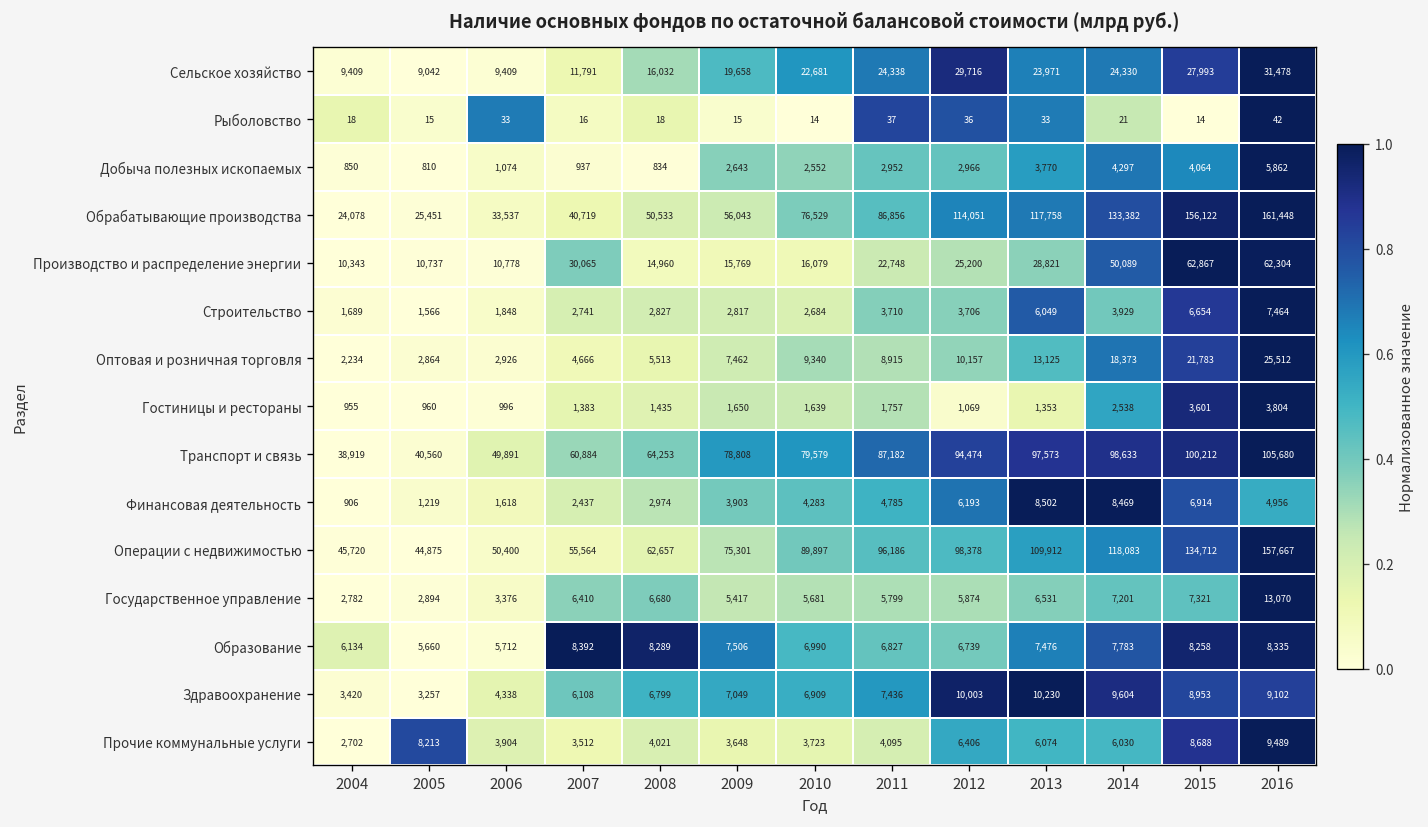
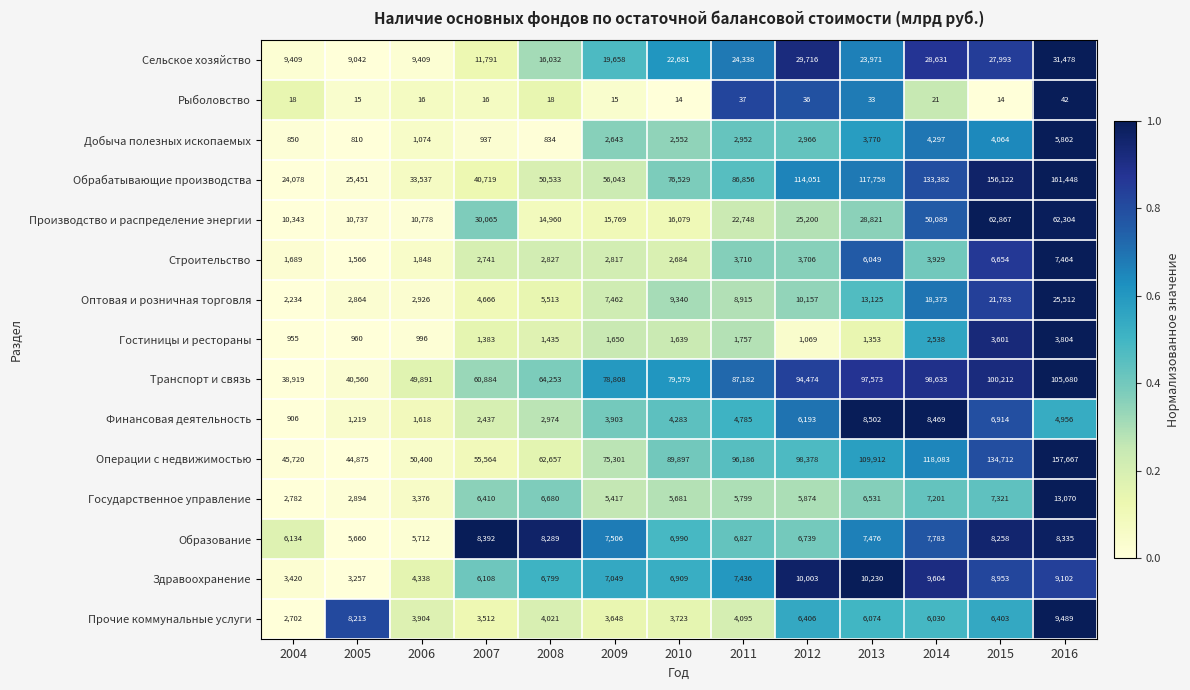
Сельское хозяйство, 2014: 24,330 -> 28,631
Рыболовство, 2006: 33 -> 16
Прочие коммунальные услуги, 2015: 8,688 -> 6,403
